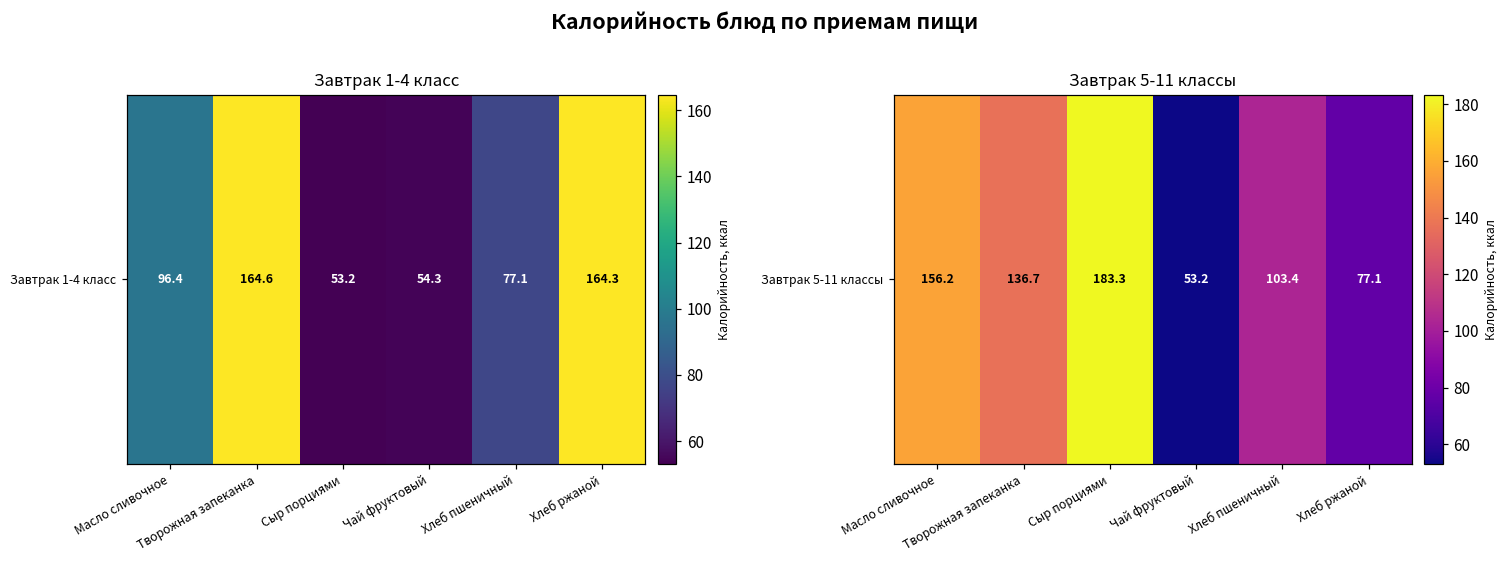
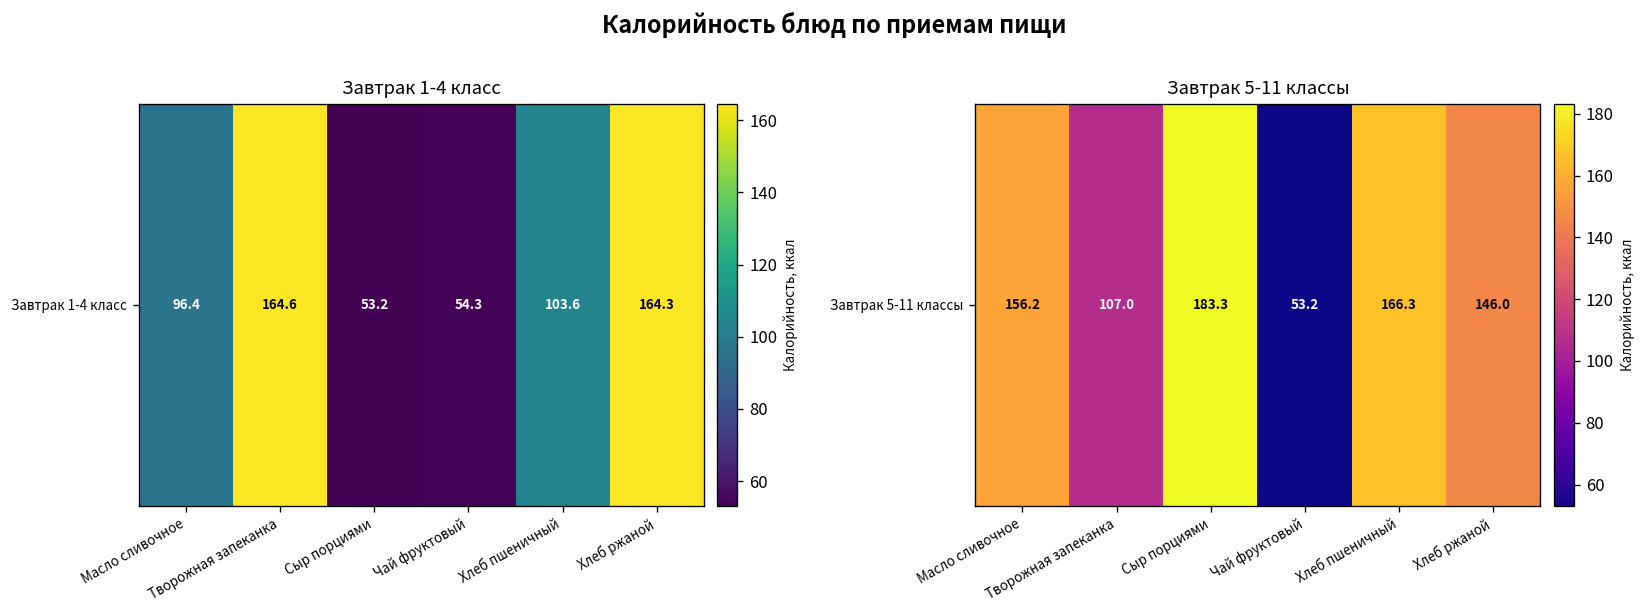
Завтрак 1-4 класс, Завтрак 1-4 класс, Хлеб пшеничный: 77.1 -> 103.6
Завтрак 5-11 классы, Завтрак 5-11 классы, Творожная запеканка: 136.7 -> 107.0
Завтрак 5-11 классы, Завтрак 5-11 классы, Хлеб пшеничный: 103.4 -> 166.3
Завтрак 5-11 классы, Завтрак 5-11 классы, Хлеб ржаной: 77.1 -> 146.0
